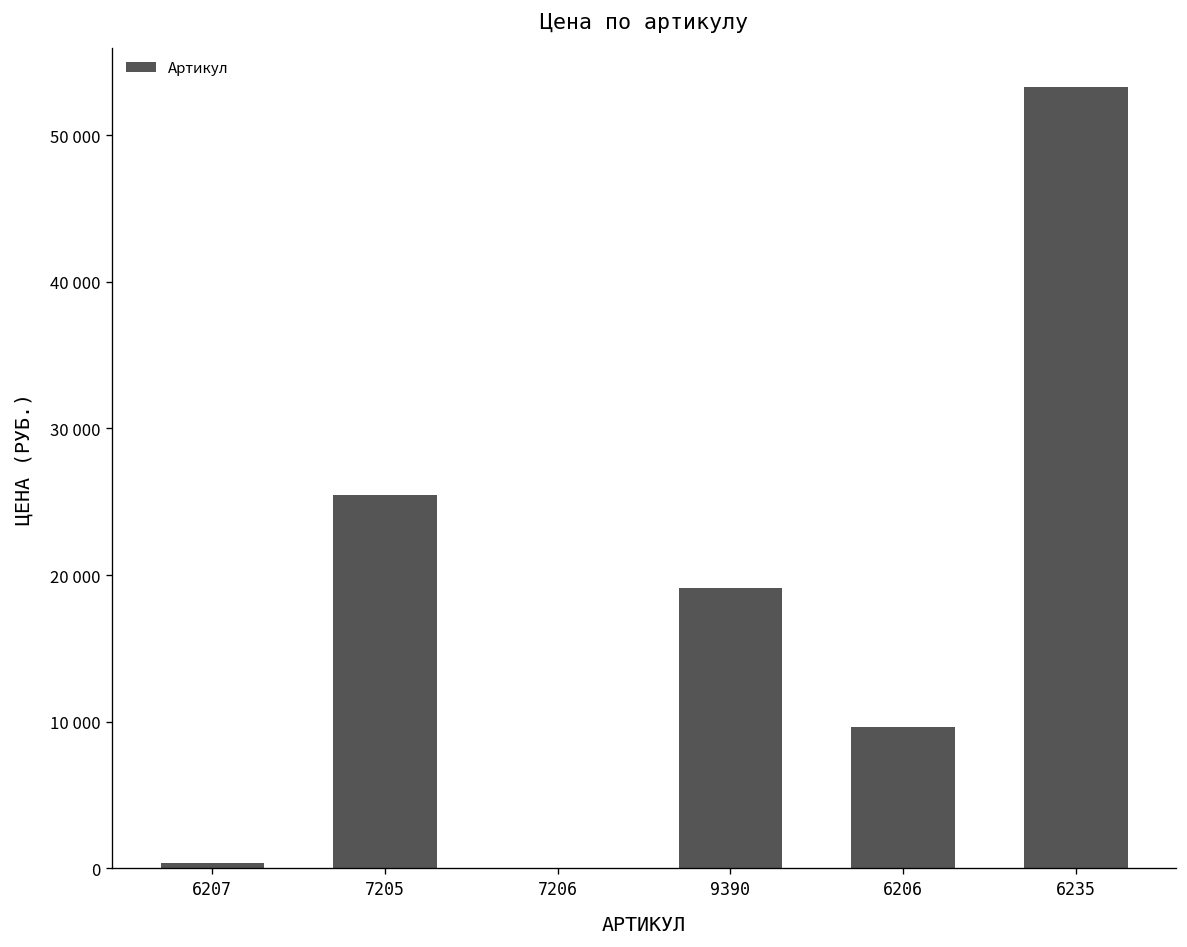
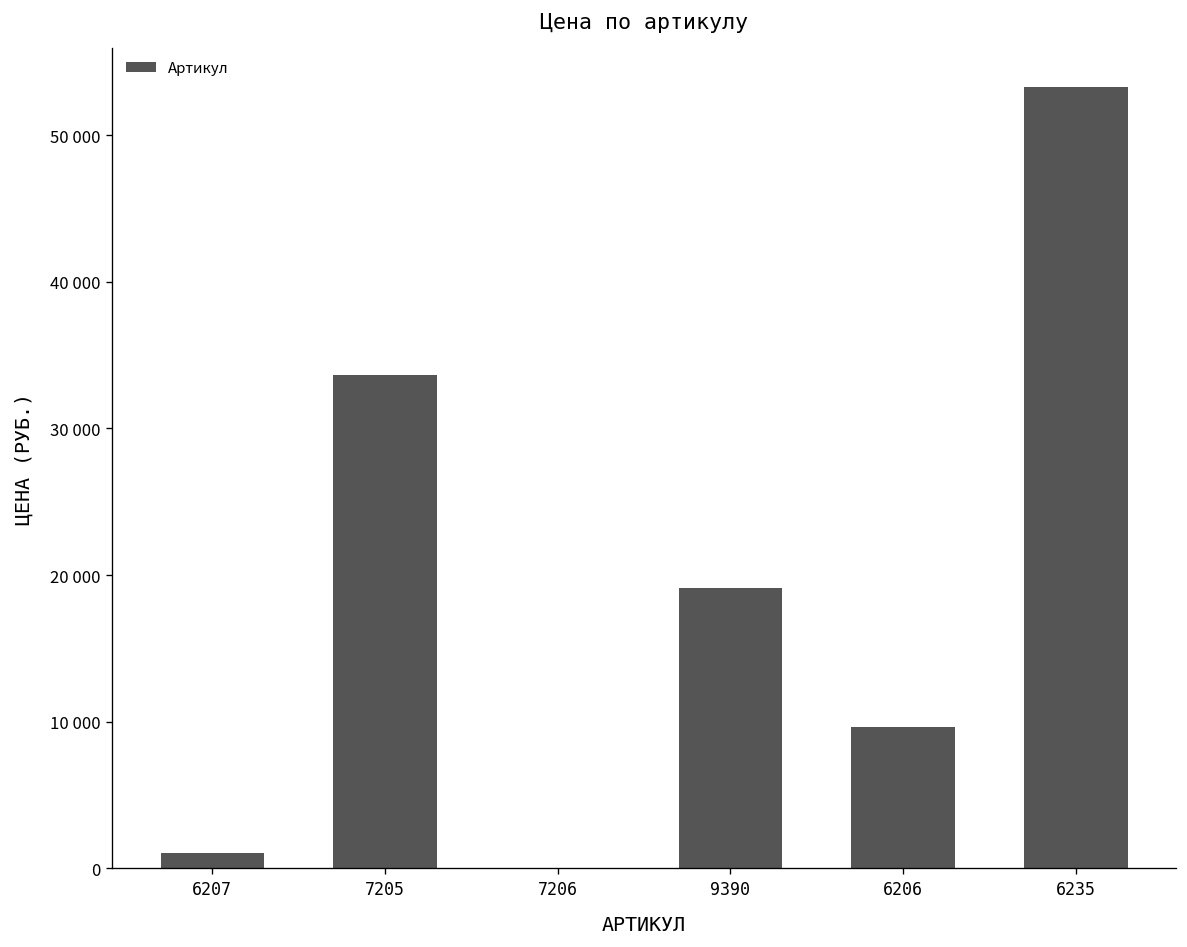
6207: 300 -> 1000
7205: 25400 -> 33700
